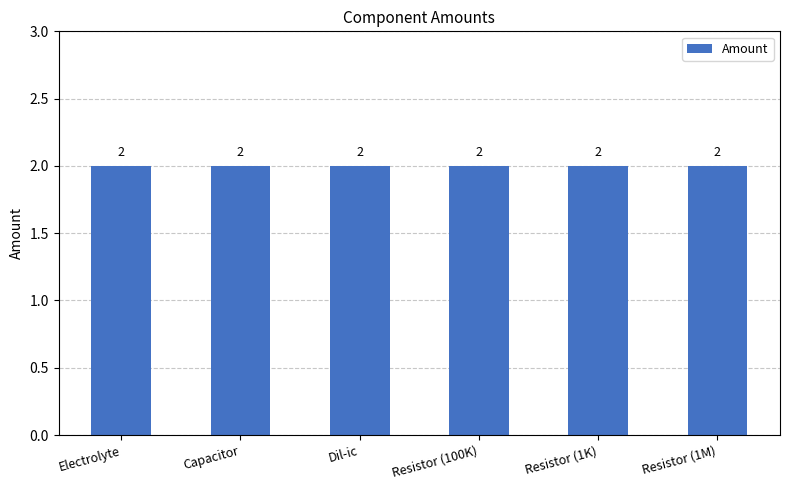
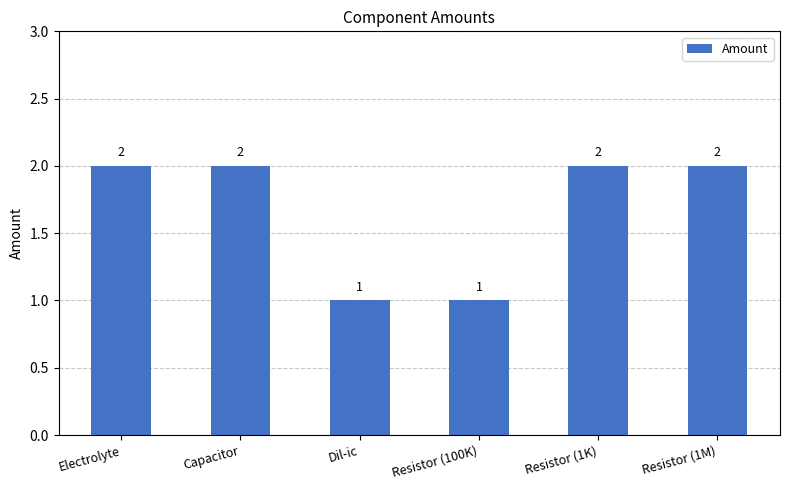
Dil-ic: 2 -> 1
Resistor (100K): 2 -> 1
